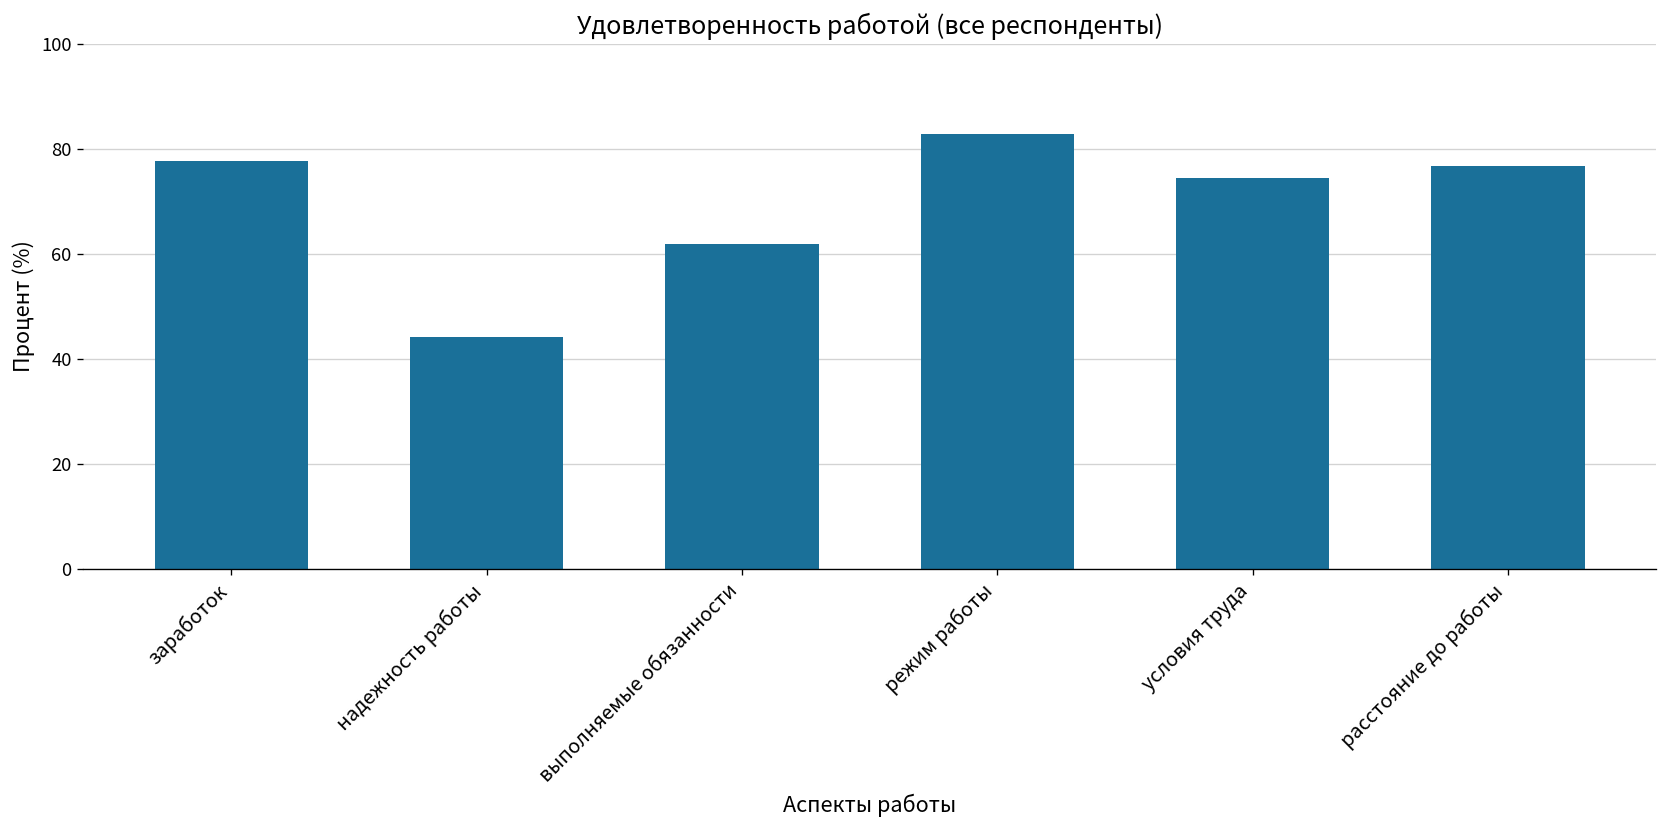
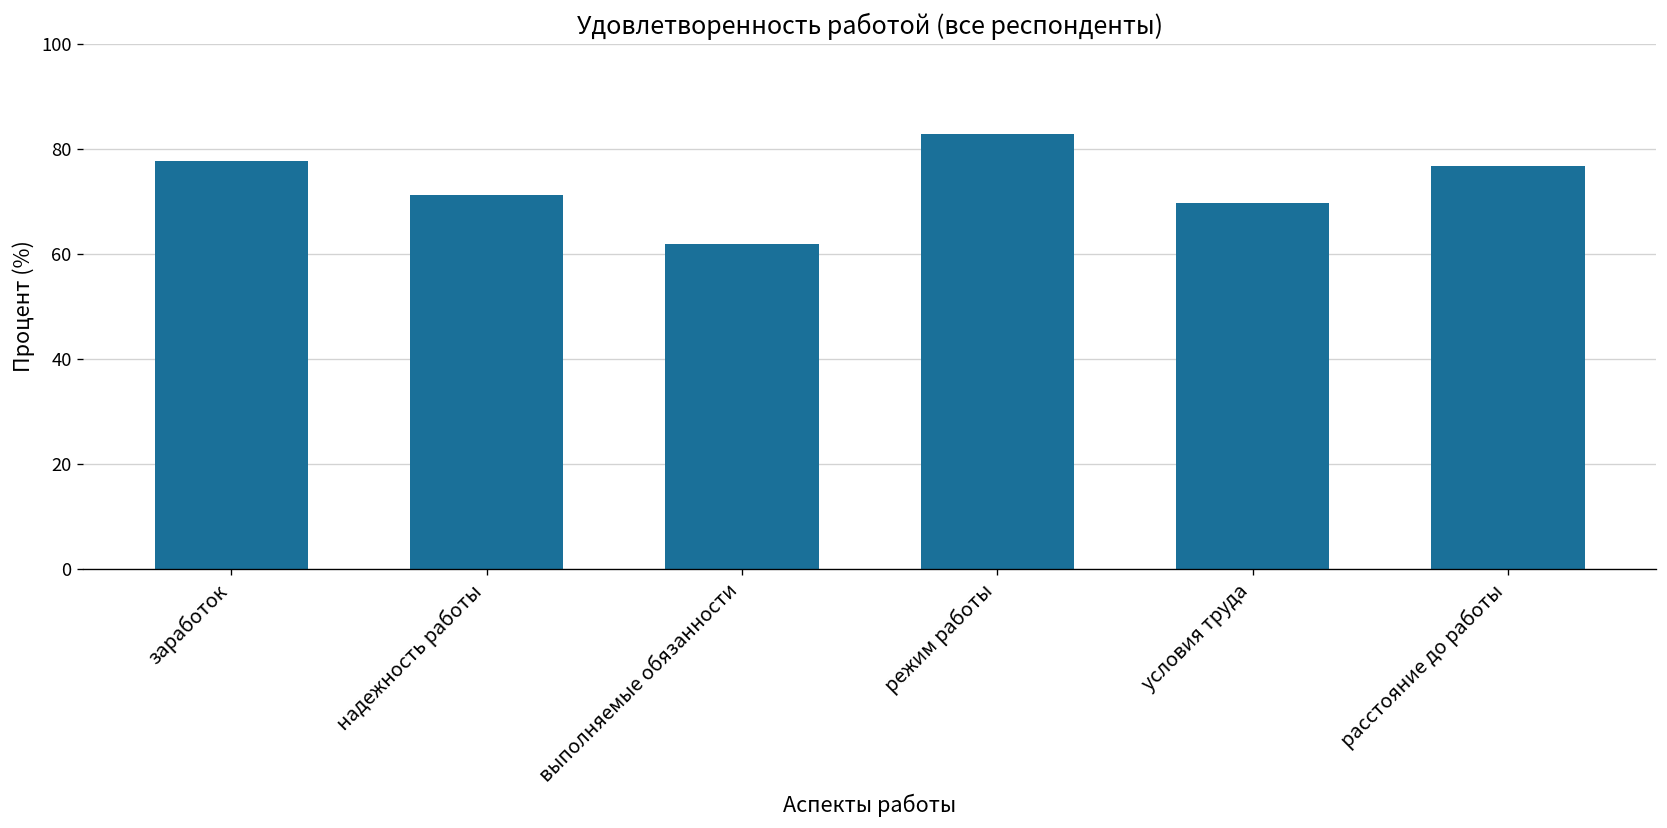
надежность работы: 44 -> 71
условия труда: 75 -> 70
